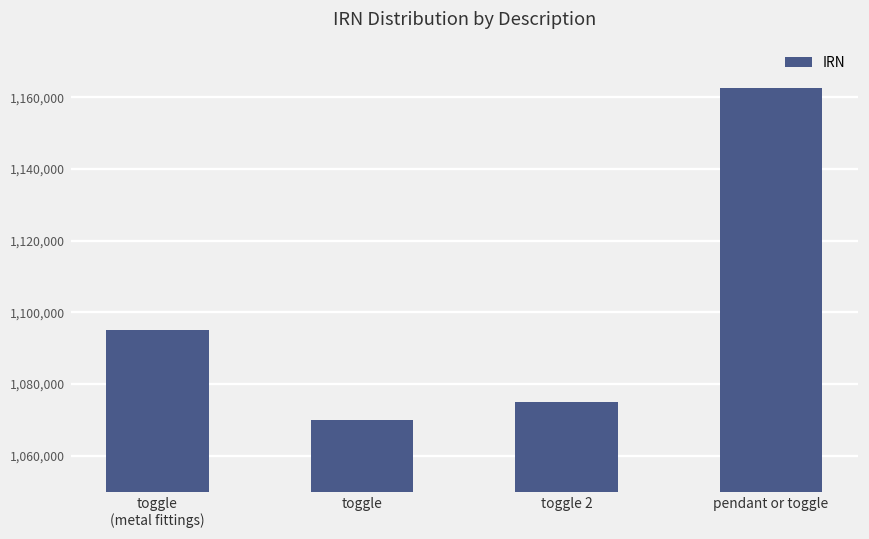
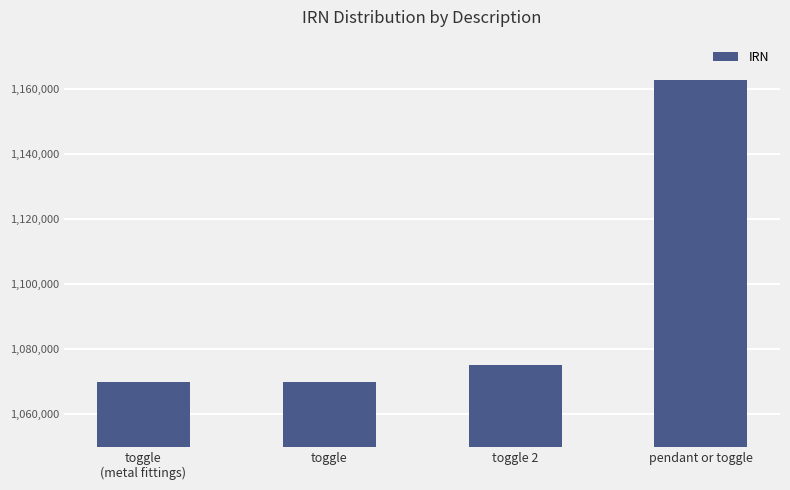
toggle (metal fittings): 1,095,000 -> 1,070,000
